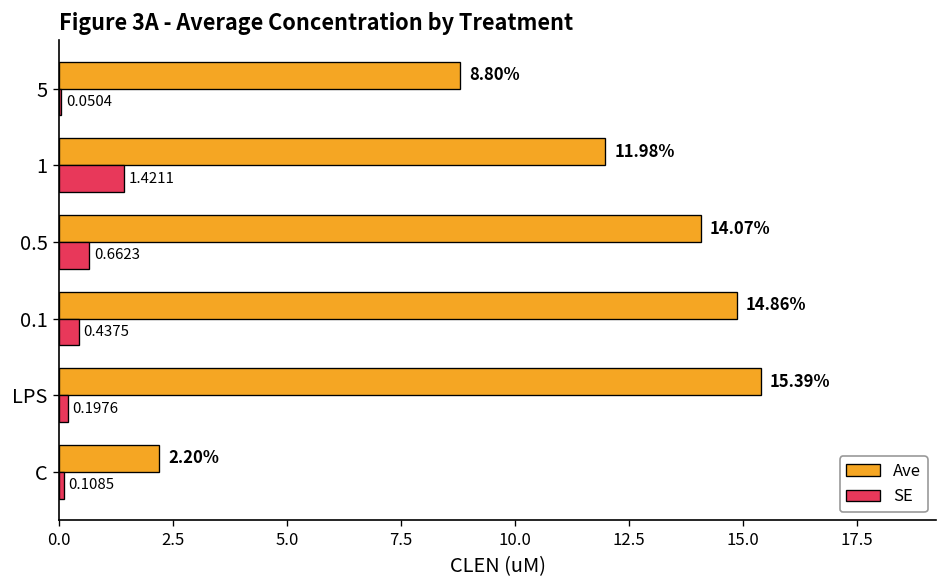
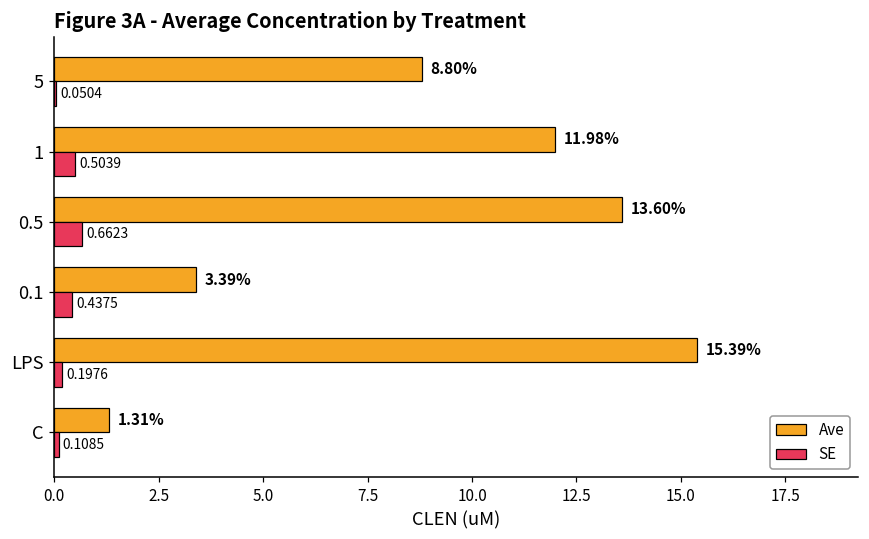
SE, 1: 1.4211 -> 0.5039
Ave, 0.5: 14.07% -> 13.60%
Ave, 0.1: 14.86% -> 3.39%
Ave, C: 2.20% -> 1.31%
